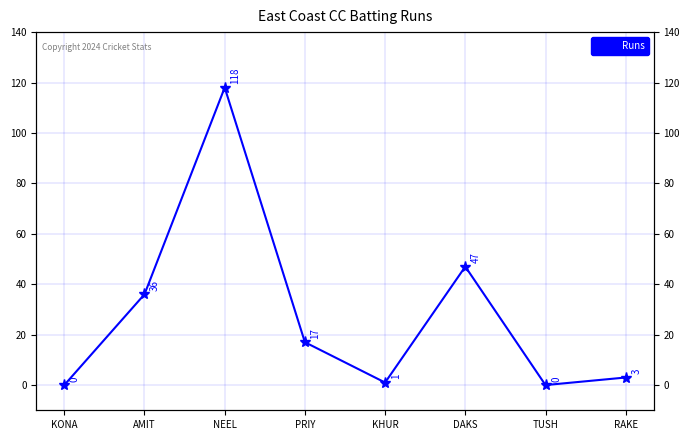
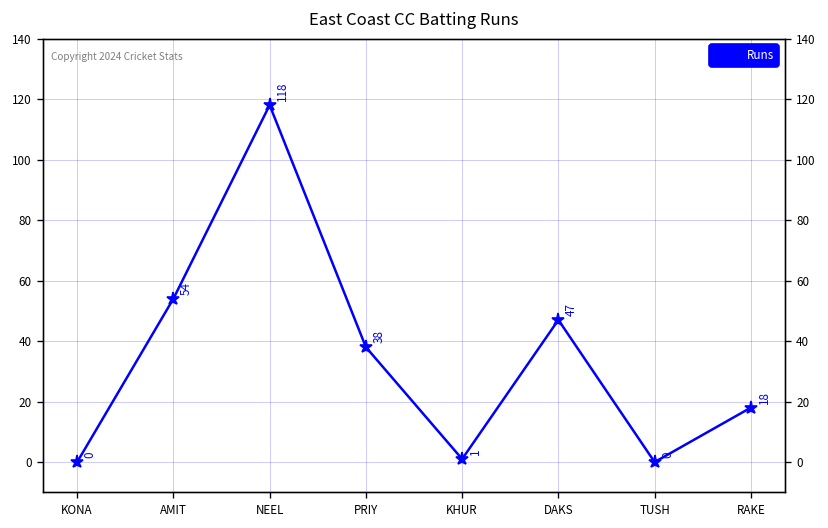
AMIT: 36 -> 54
PRIY: 17 -> 38
RAKE: 3 -> 18
